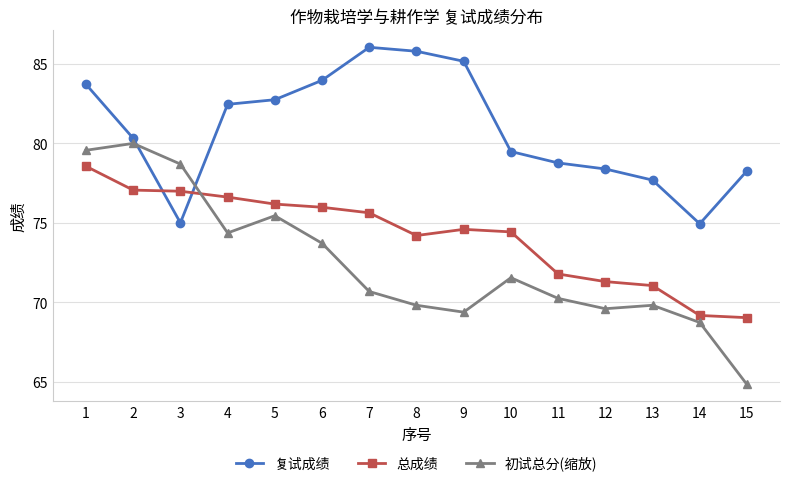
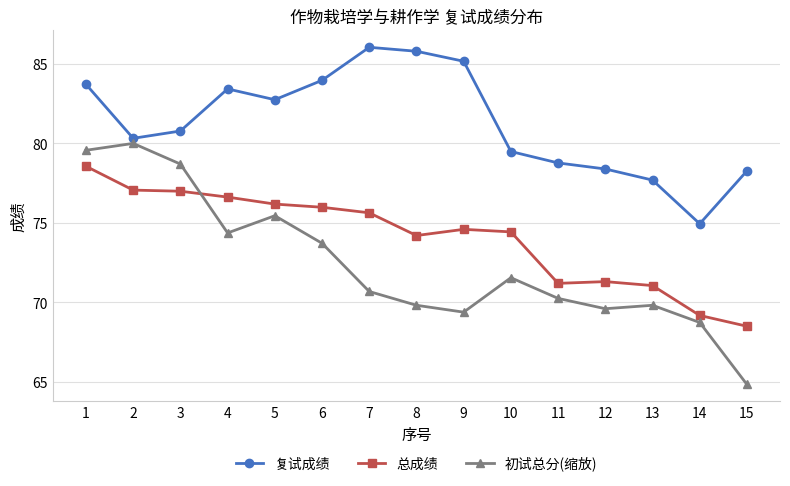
复试成绩, 3: 75.0 -> 80.8
复试成绩, 4: 82.5 -> 83.4
总成绩, 11: 71.8 -> 71.2
总成绩, 15: 69.0 -> 68.5
